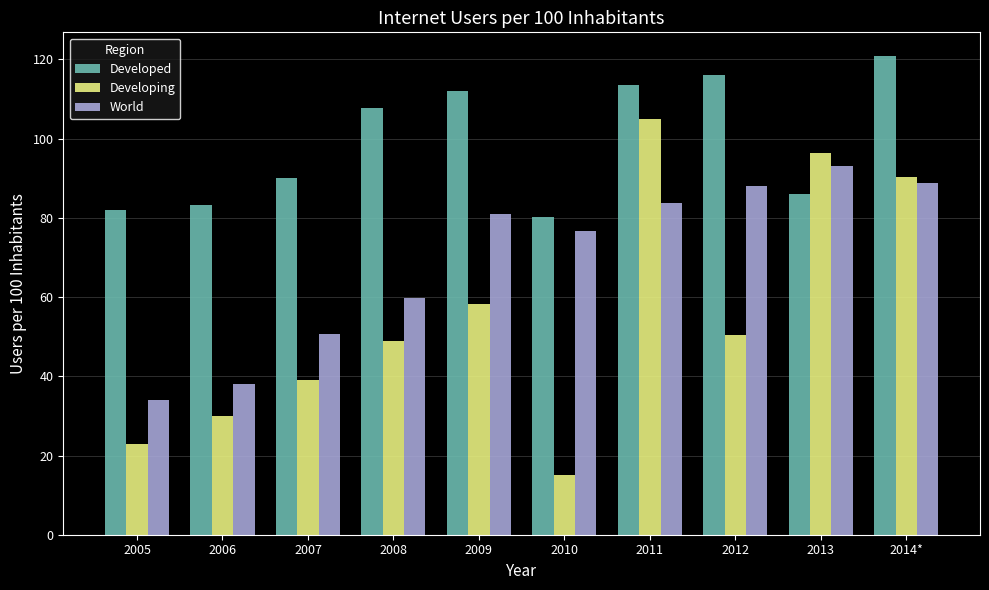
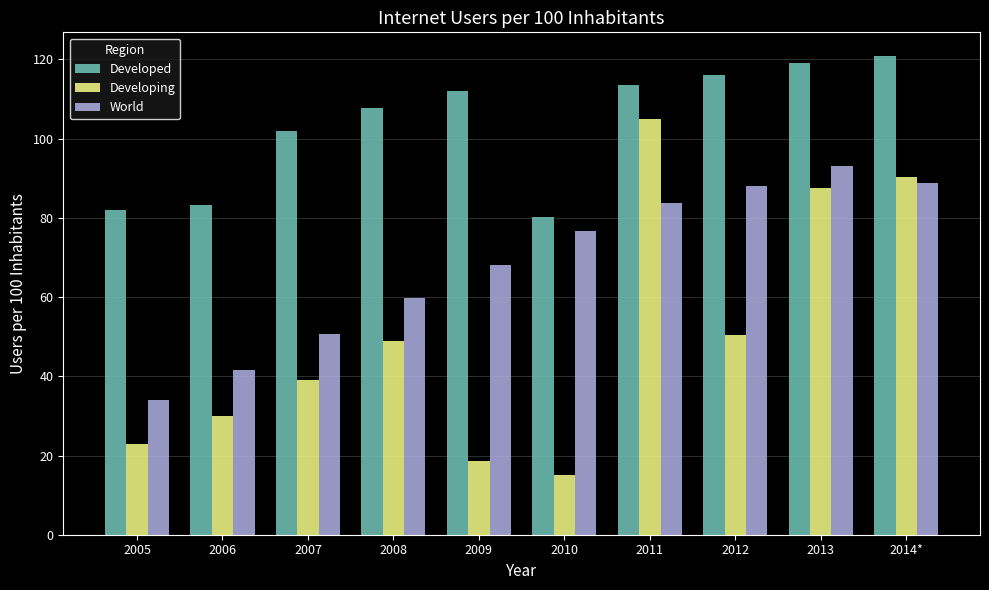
World, 2006: 38 -> 42
Developed, 2007: 90 -> 102
Developing, 2009: 58 -> 19
World, 2009: 81 -> 68
Developed, 2013: 86 -> 119
Developing, 2013: 96 -> 88
